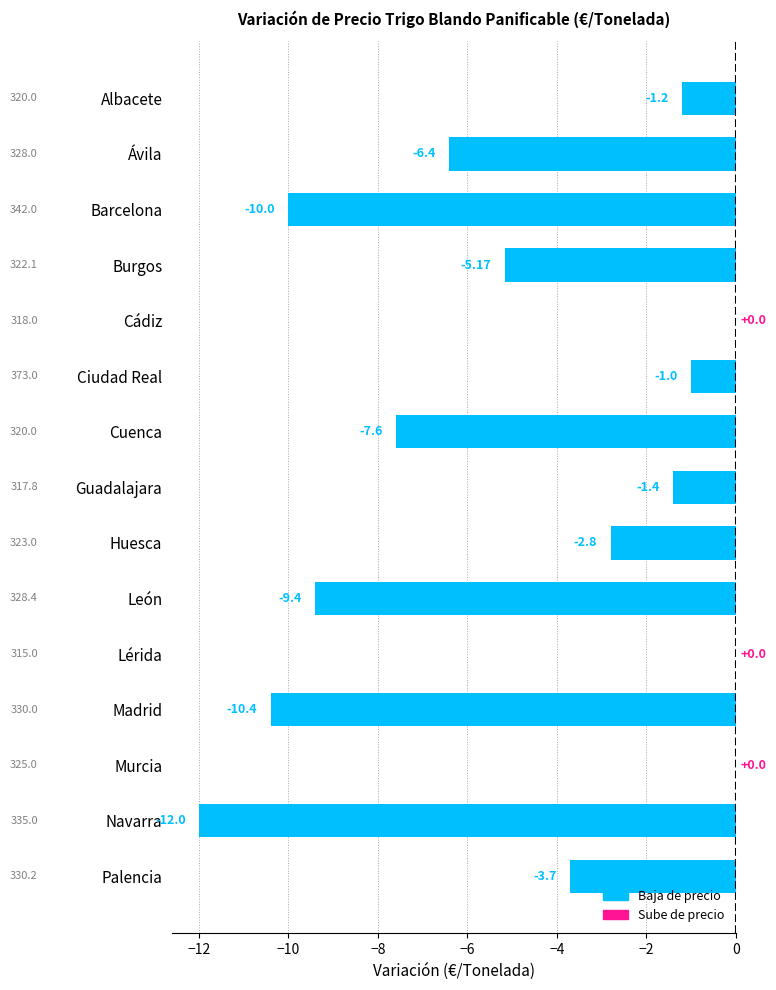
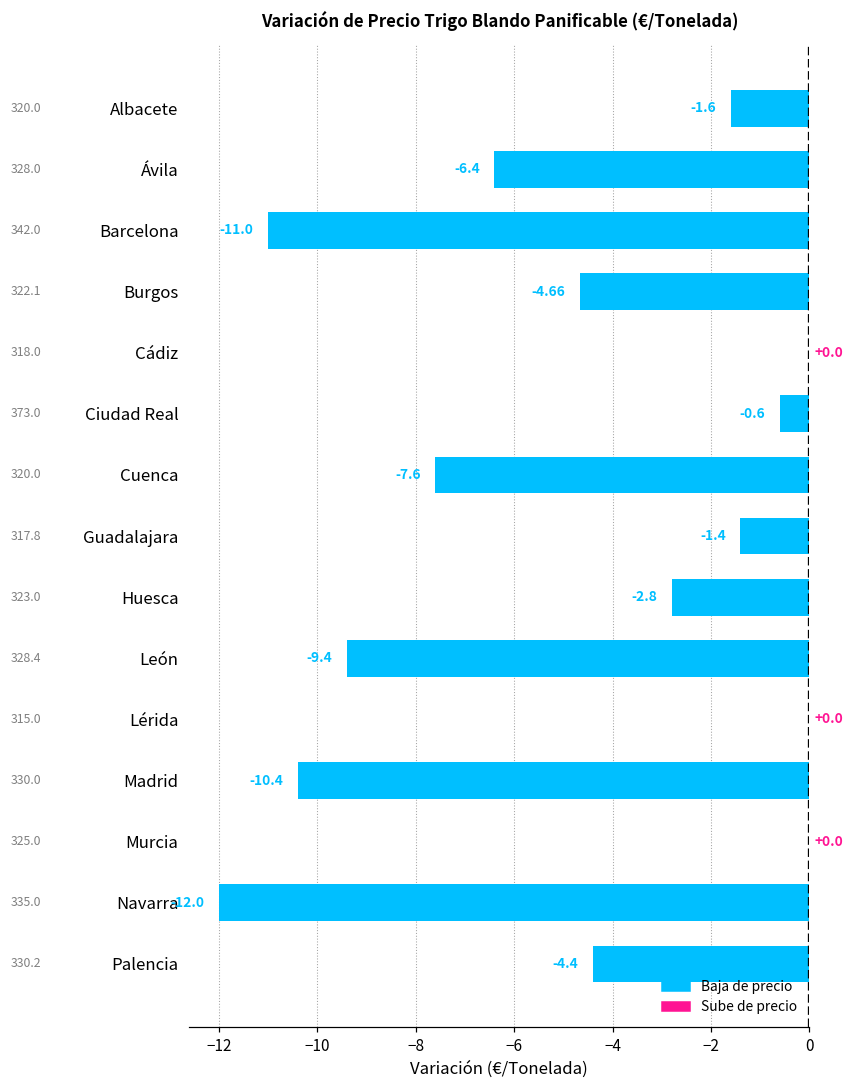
Albacete: -1.2 -> -1.6
Barcelona: -10.0 -> -11.0
Burgos: -5.17 -> -4.66
Ciudad Real: -1.0 -> -0.6
Palencia: -3.7 -> -4.4
